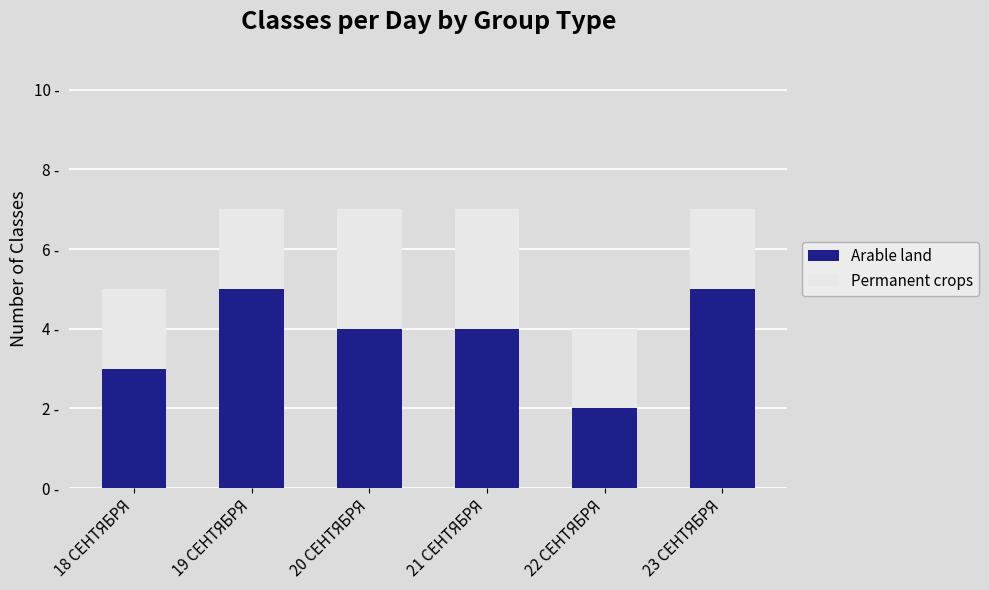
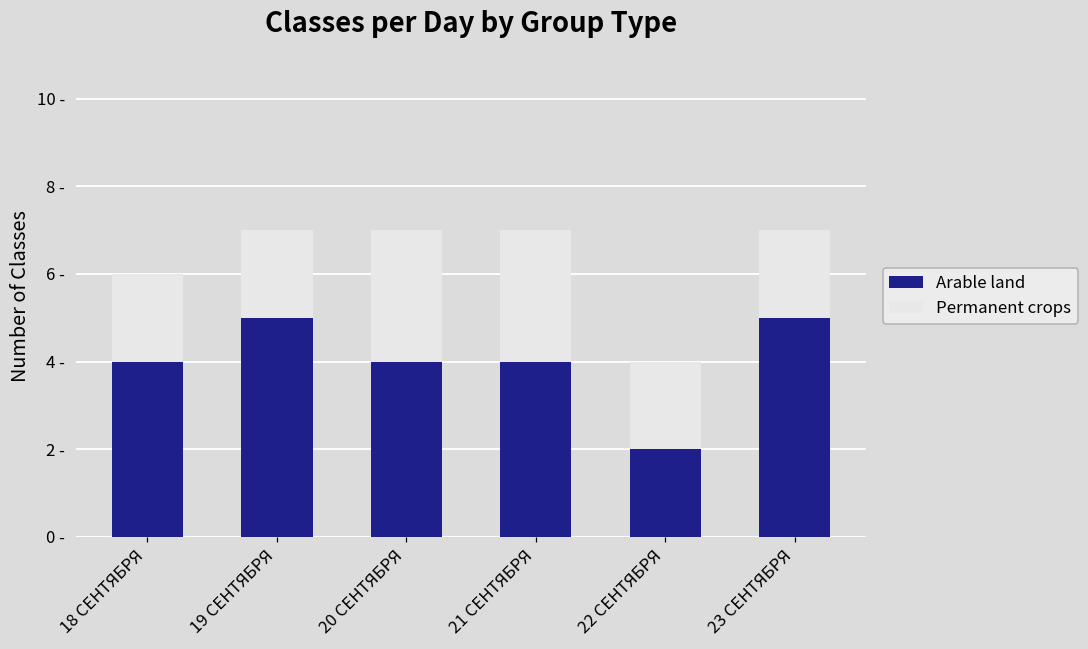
Arable land, 18 СЕНТЯБРЯ: 3 - -> 4 -
